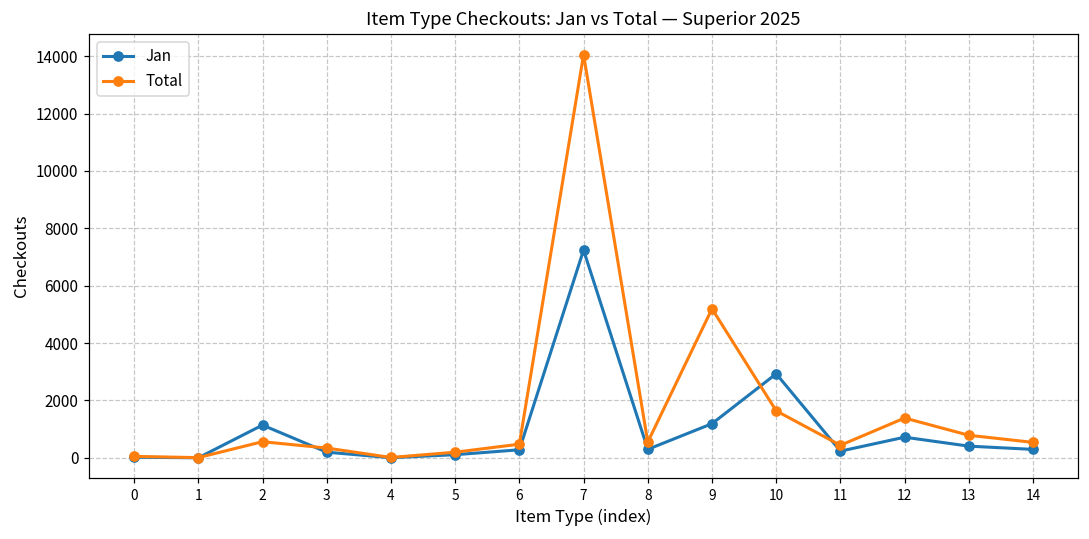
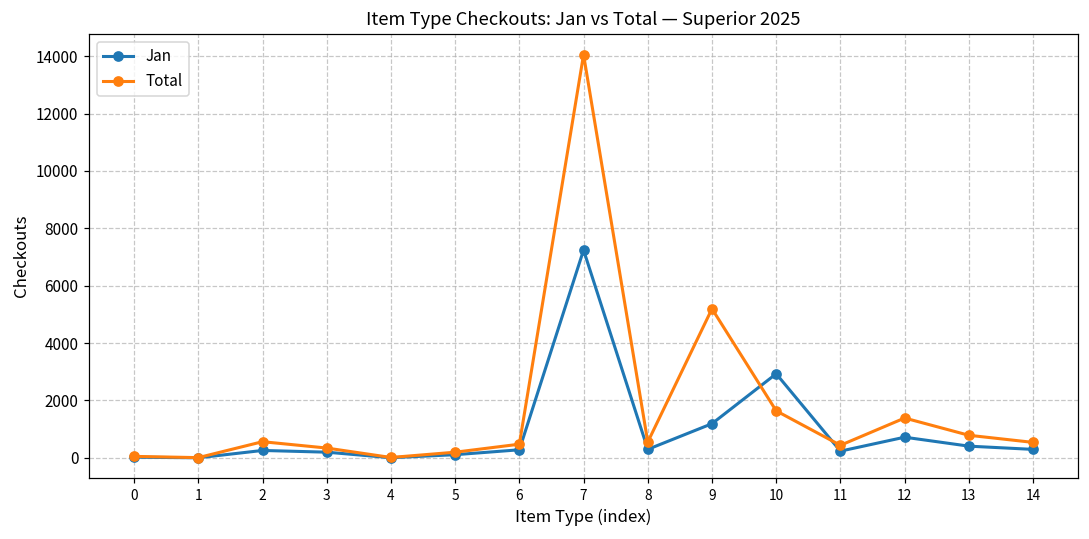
Jan, 2: 1100 -> 300
